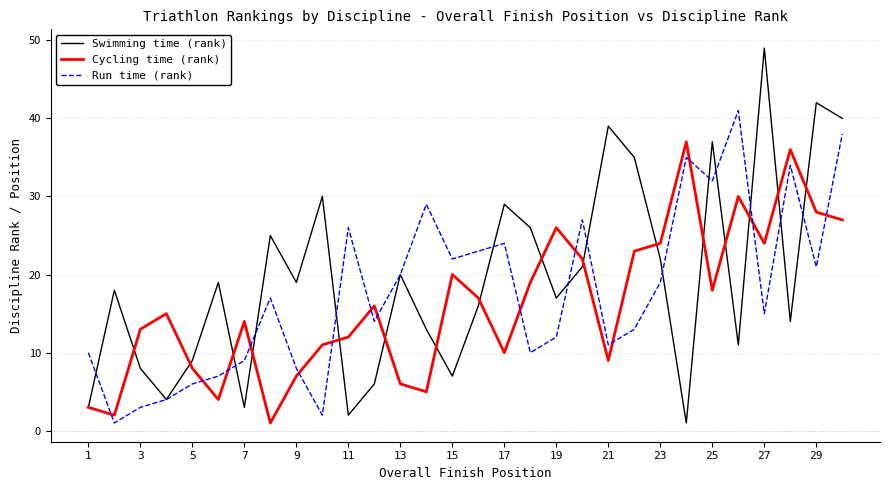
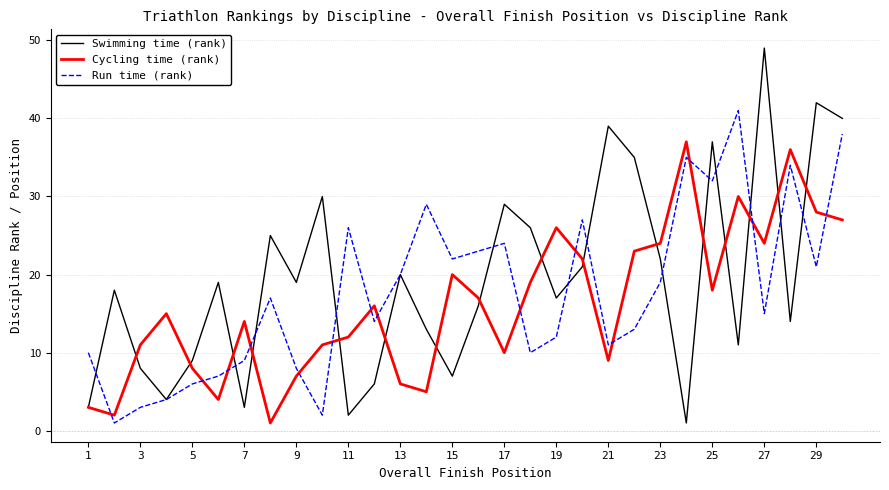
Cycling time (rank), 3: 13 -> 11
